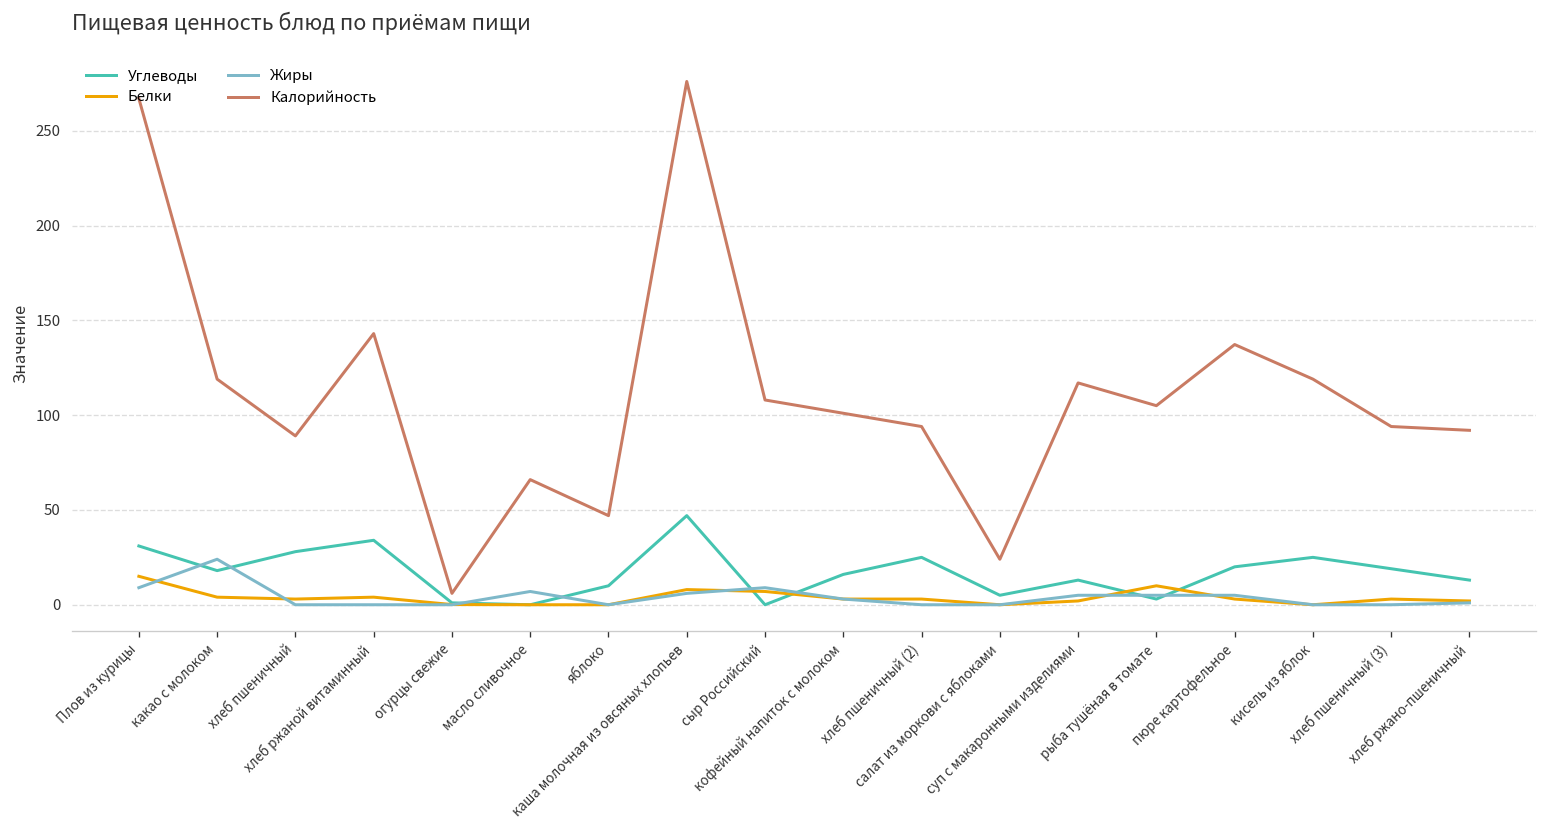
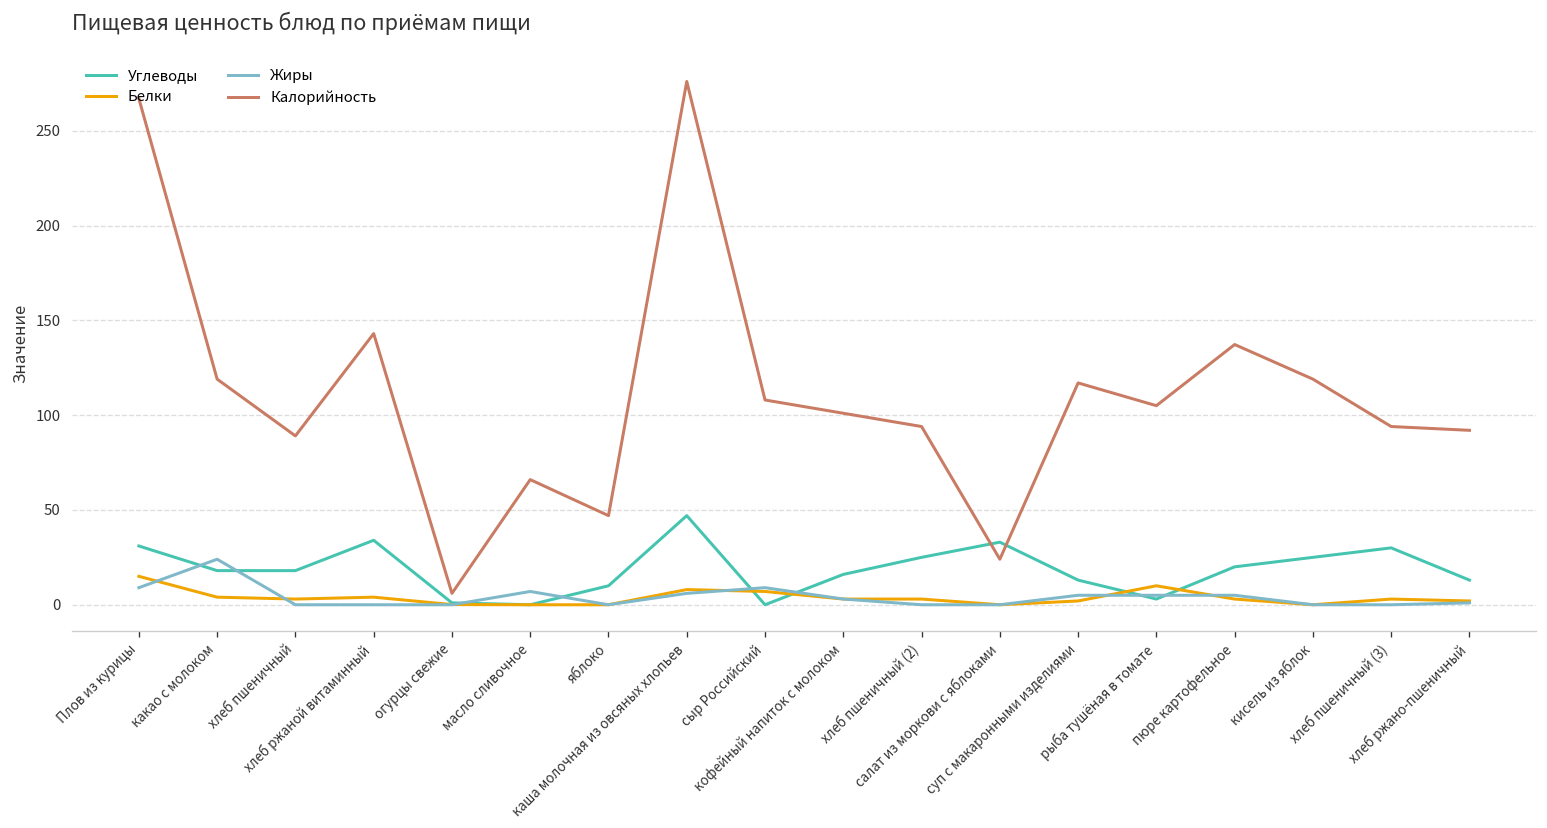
Углеводы, хлеб пшеничный: 28 -> 18
Углеводы, салат из моркови с яблоками: 5 -> 33
Углеводы, хлеб пшеничный (3): 19 -> 30
